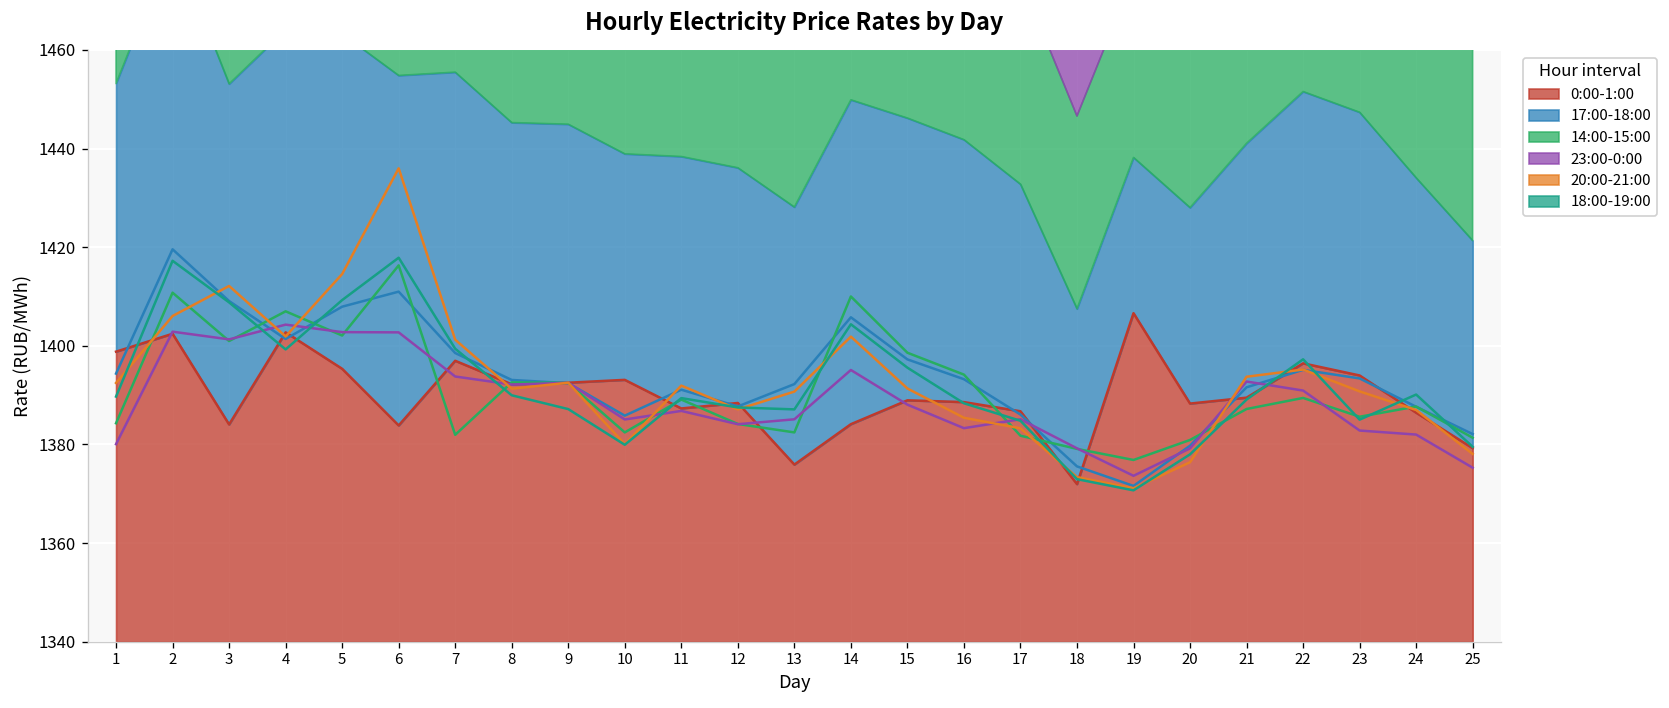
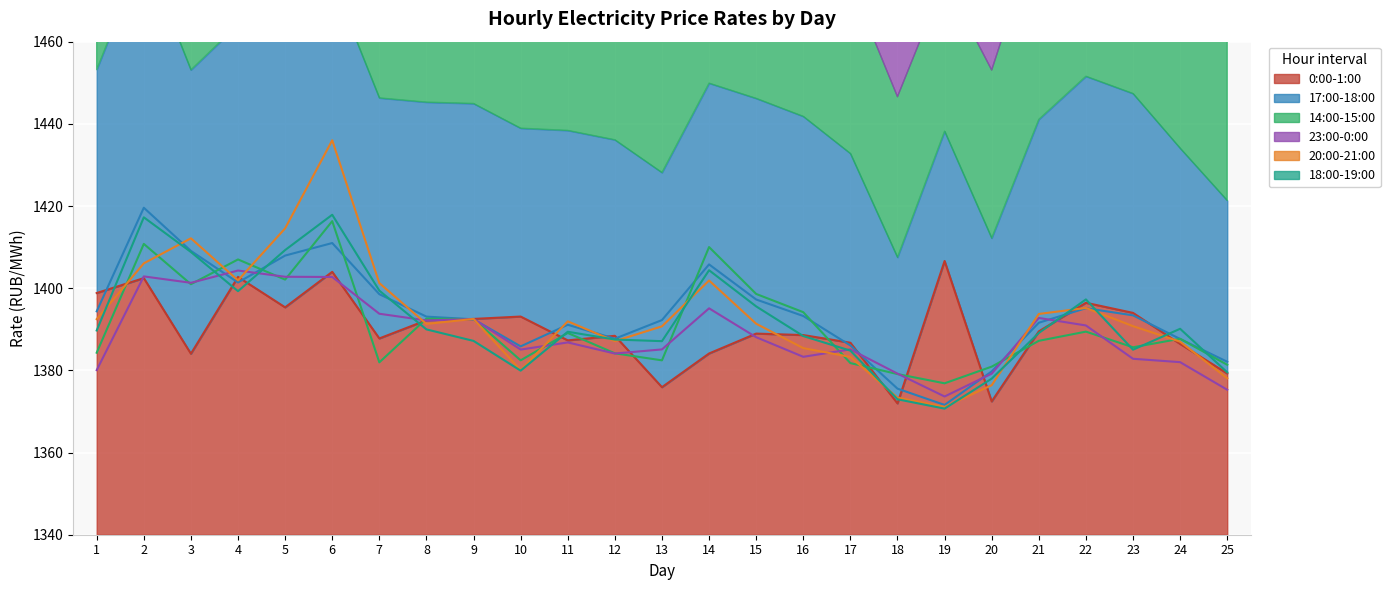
0:00-1:00, 6: 1384 -> 1404
0:00-1:00, 7: 1397 -> 1388
0:00-1:00, 20: 1388 -> 1372
